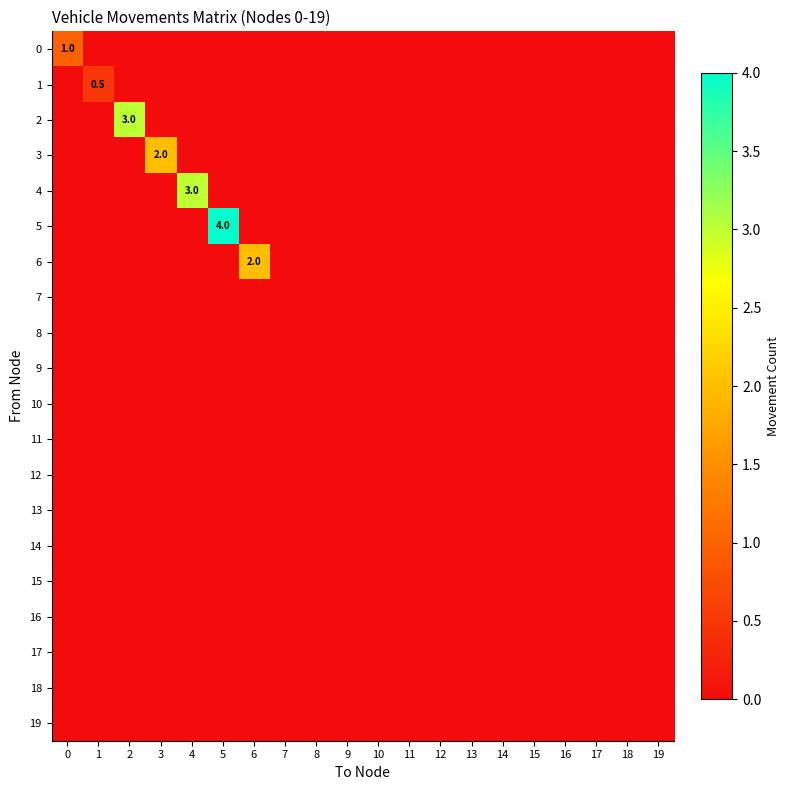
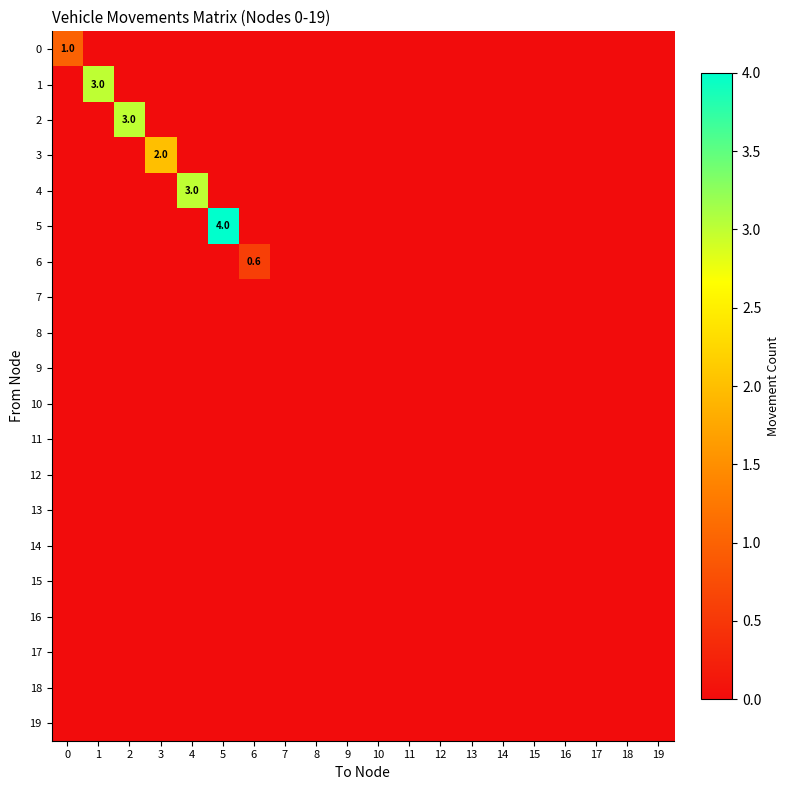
1, 1: 0.5 -> 3.0
6, 6: 2.0 -> 0.6
